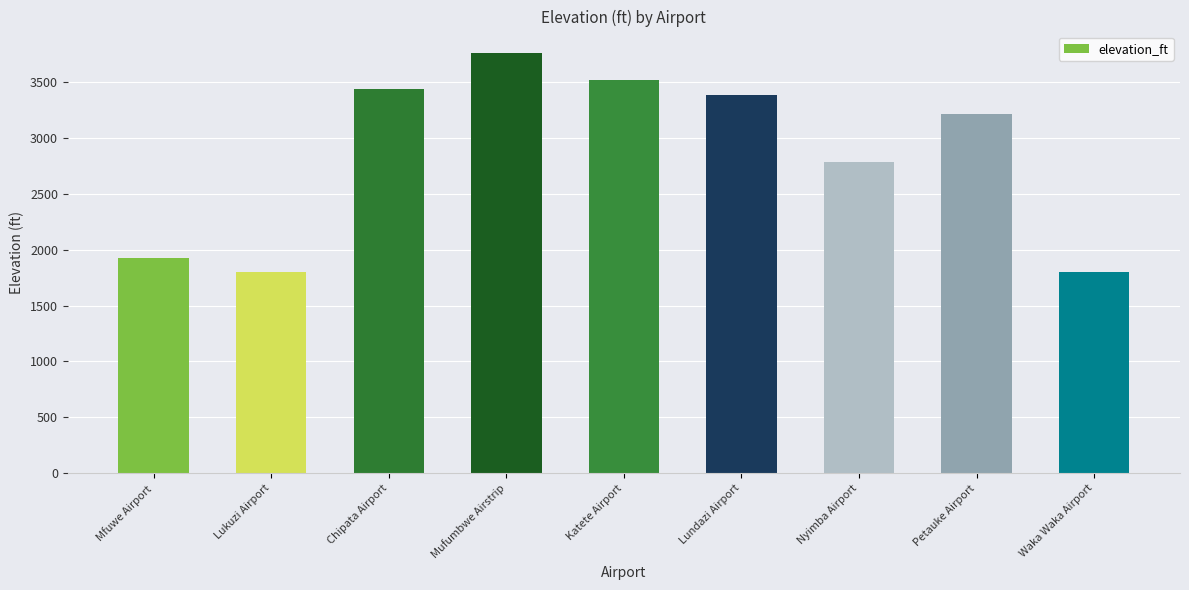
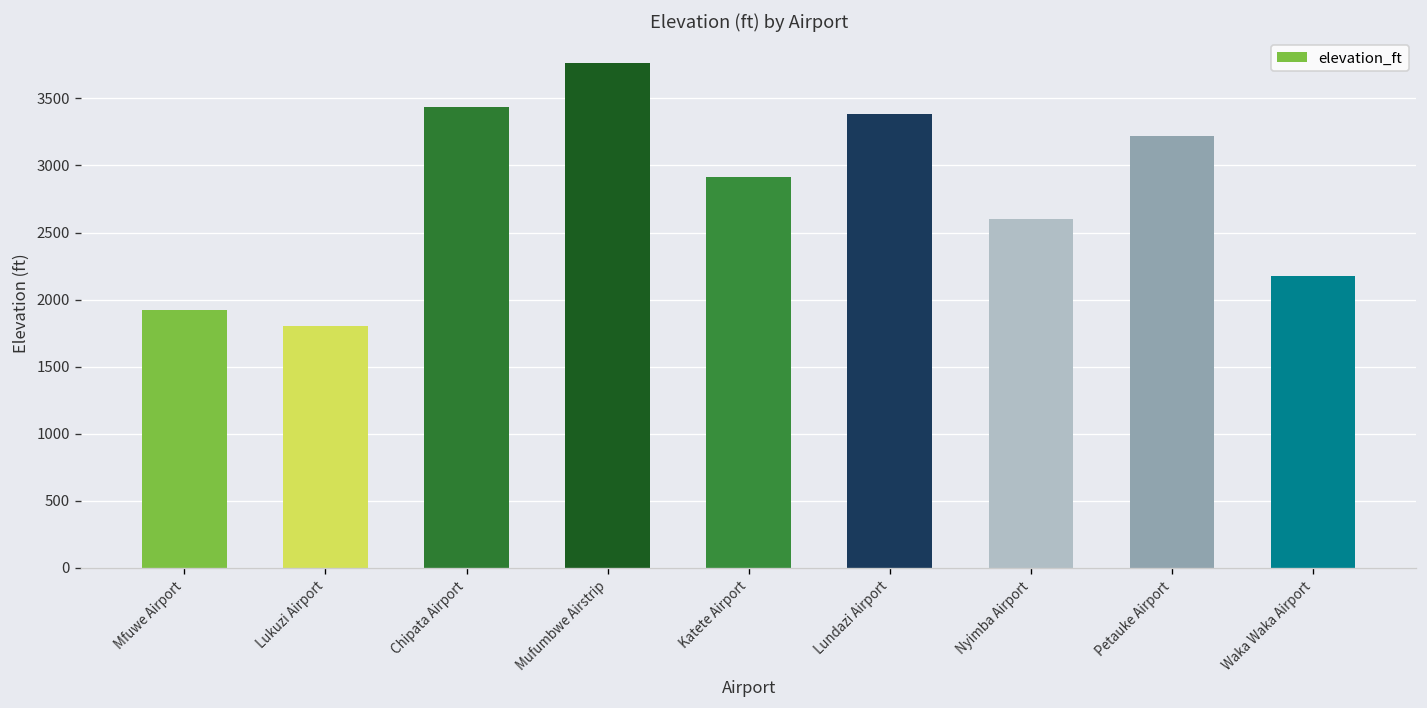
Katete Airport: 3520 -> 2920
Nyimba Airport: 2780 -> 2600
Waka Waka Airport: 1800 -> 2180
